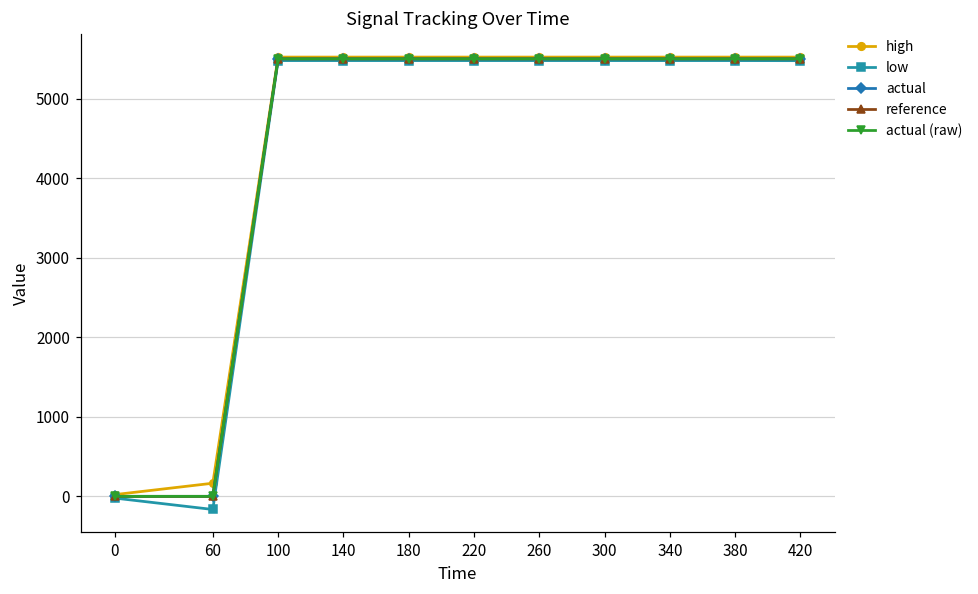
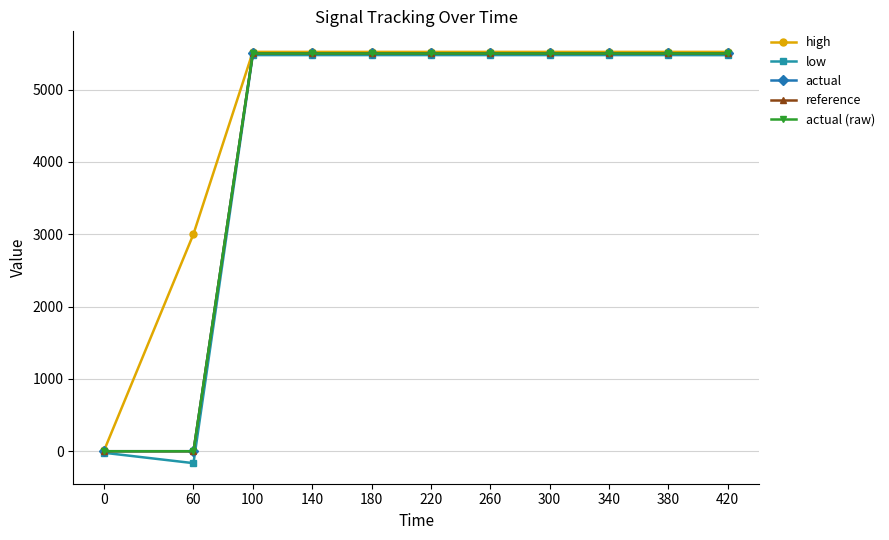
high, 60: 200 -> 3000
